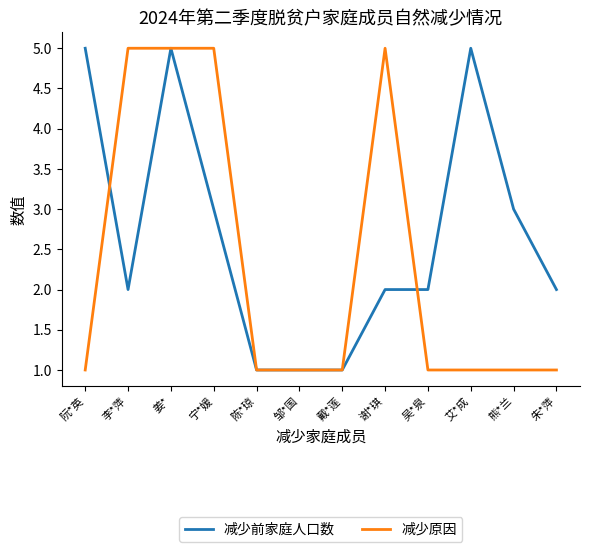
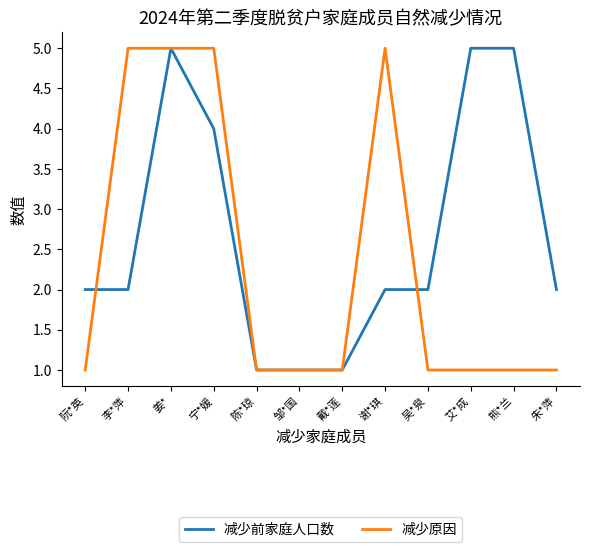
减少前家庭人口数, 阮*英: 5 -> 2
减少前家庭人口数, 宁*媛: 3 -> 4
减少前家庭人口数, 熊*兰: 3 -> 5
